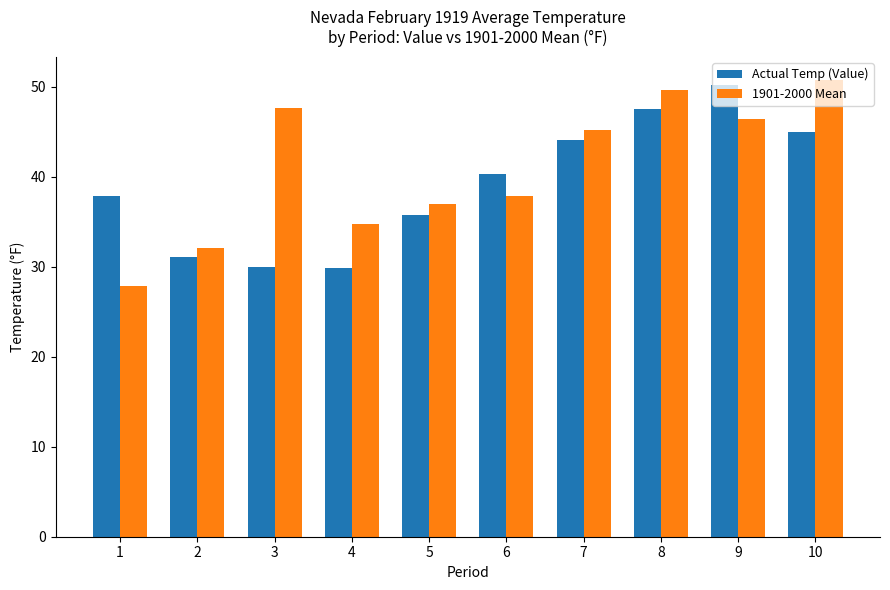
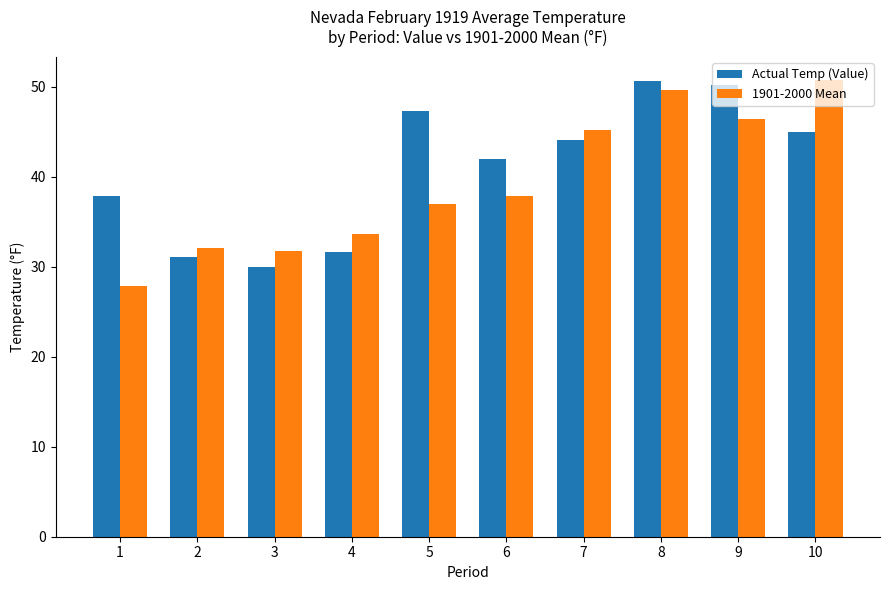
1901-2000 Mean, 3: 48 -> 32
Actual Temp (Value), 4: 30 -> 32
1901-2000 Mean, 4: 35 -> 34
Actual Temp (Value), 5: 36 -> 47
Actual Temp (Value), 6: 40 -> 42
Actual Temp (Value), 8: 48 -> 51
